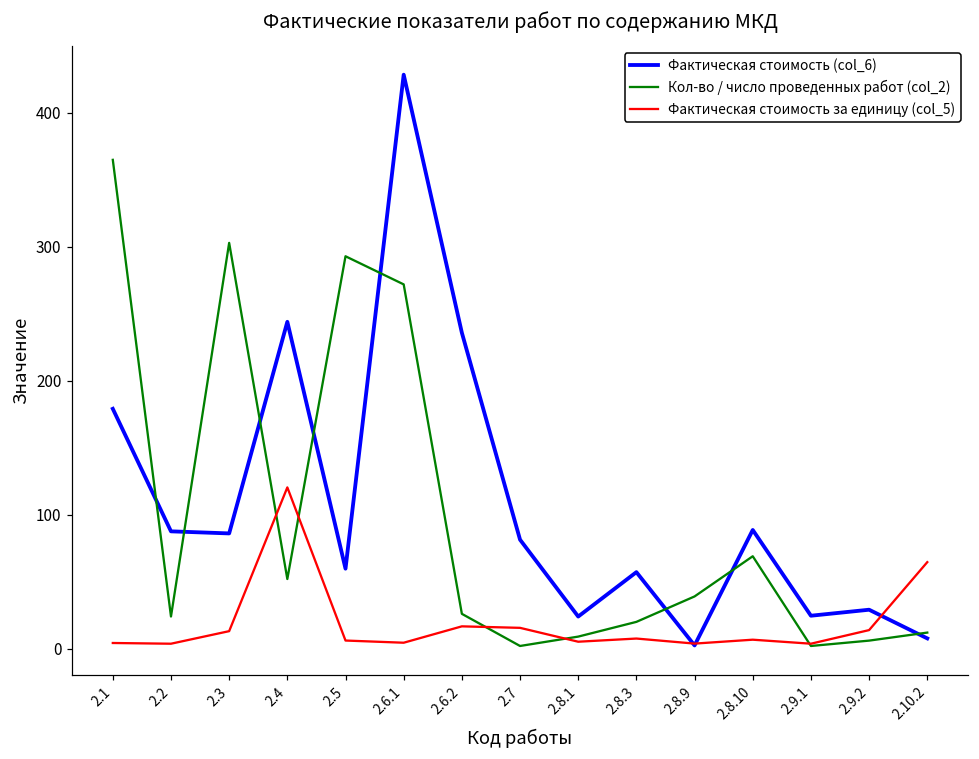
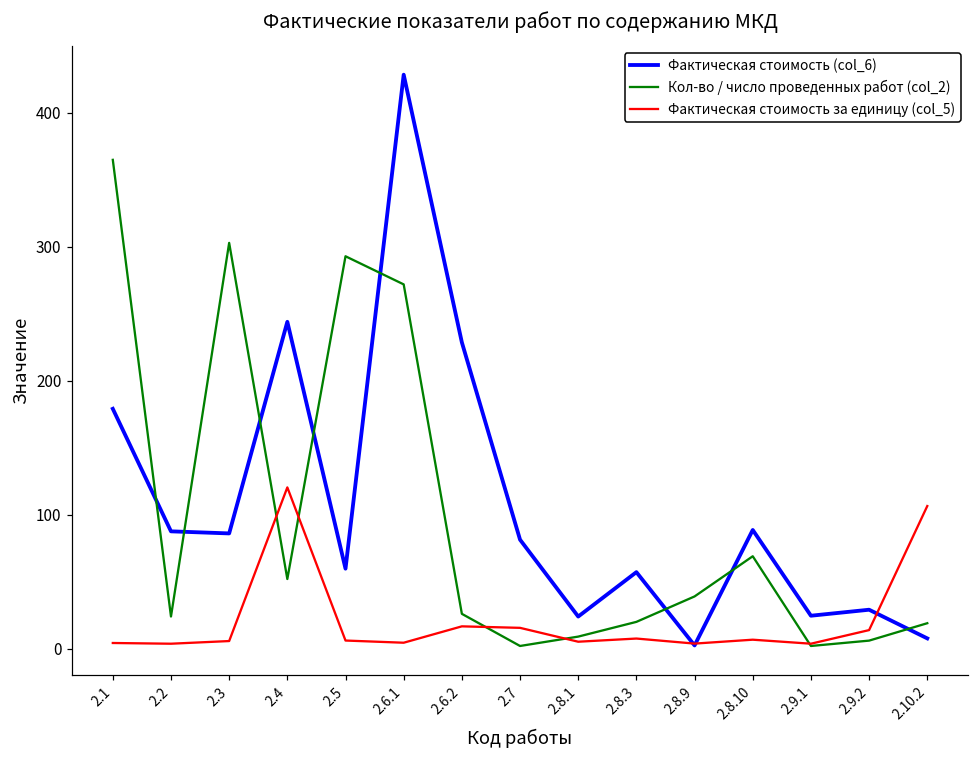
Фактическая стоимость за единицу (col_5), 2.3: 13 -> 6
Фактическая стоимость (col_6), 2.6.2: 236 -> 229
Кол-во / число проведенных работ (col_2), 2.10.2: 12 -> 19
Фактическая стоимость за единицу (col_5), 2.10.2: 65 -> 106
